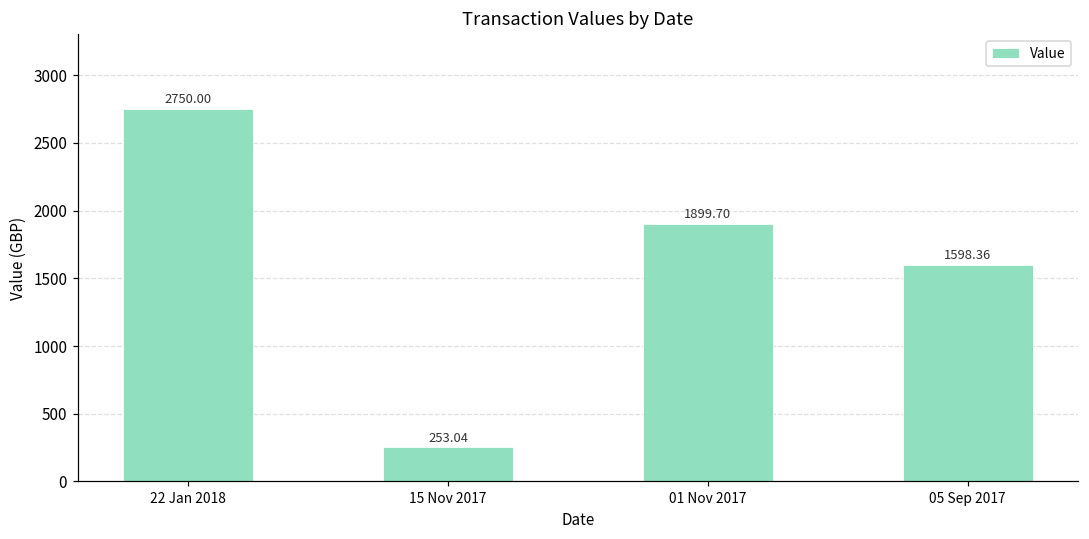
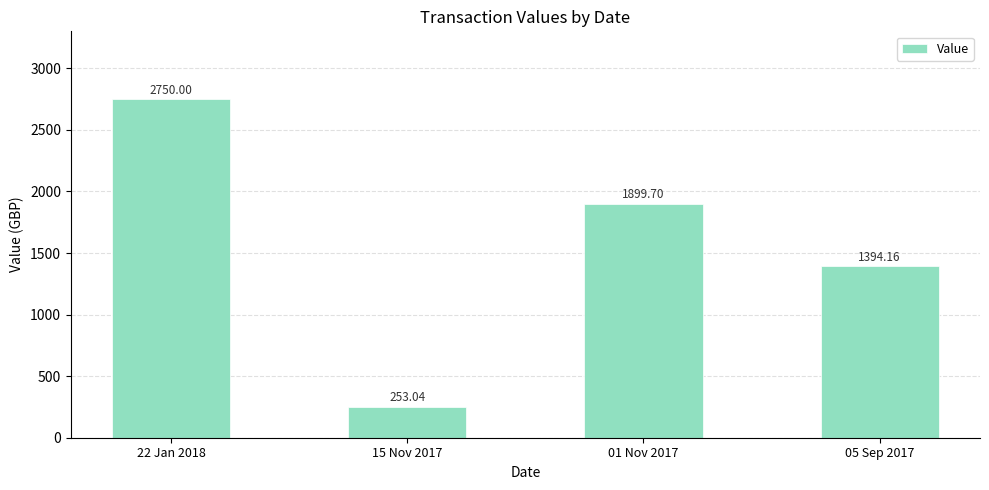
05 Sep 2017: 1598.36 -> 1394.16
